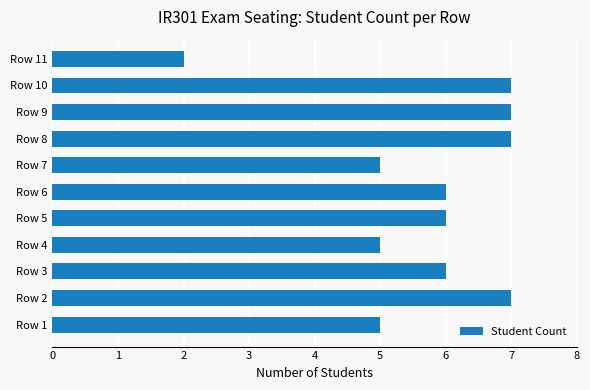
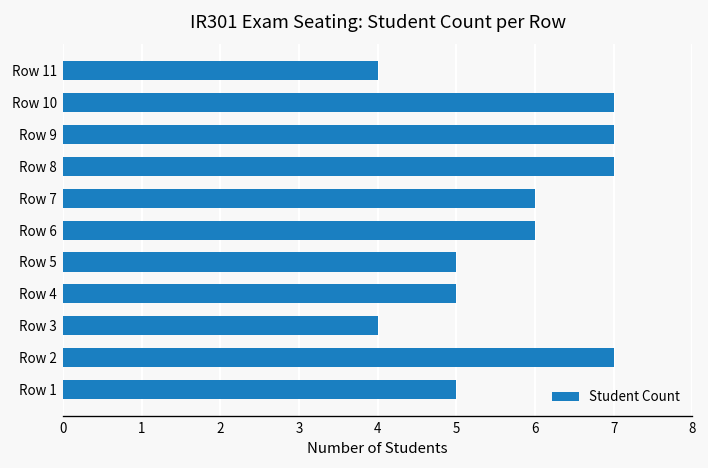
Row 11: 2 -> 4
Row 7: 5 -> 6
Row 5: 6 -> 5
Row 3: 6 -> 4
